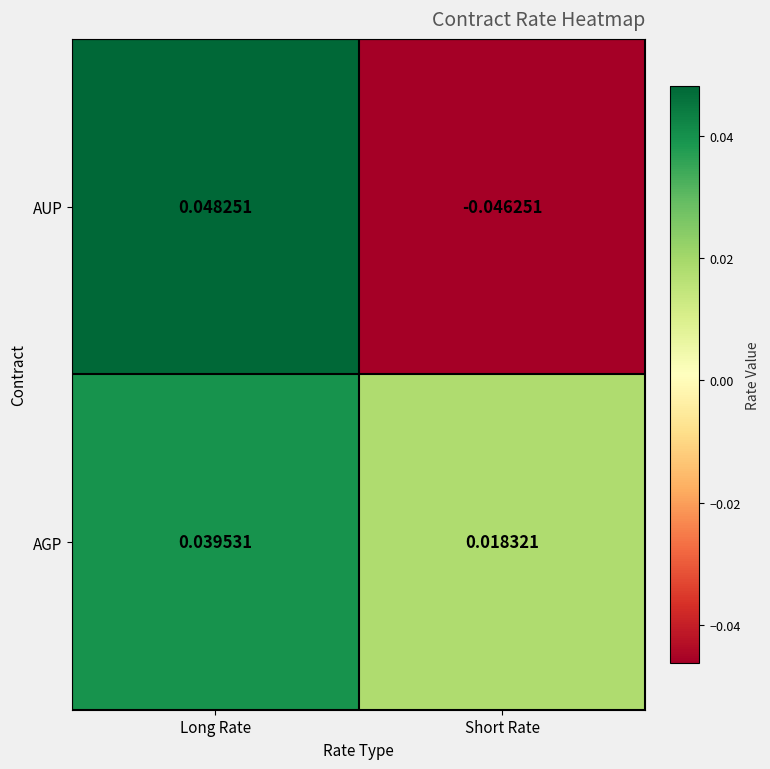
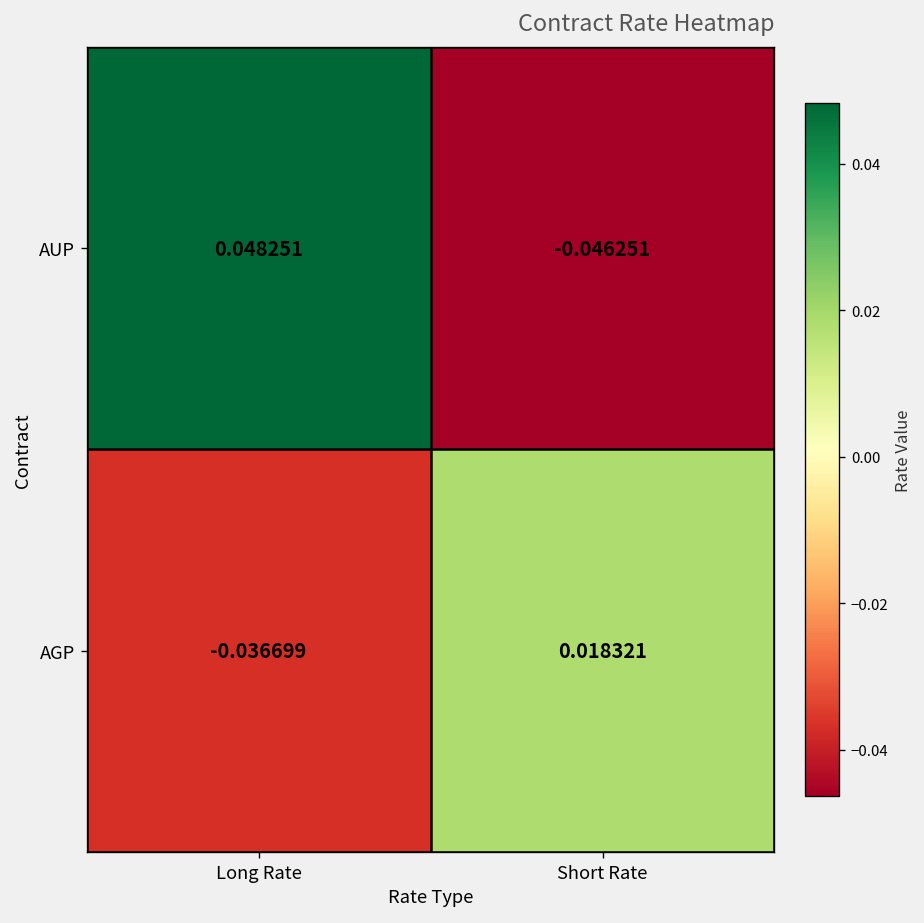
AGP, Long Rate: 0.039531 -> -0.036699
